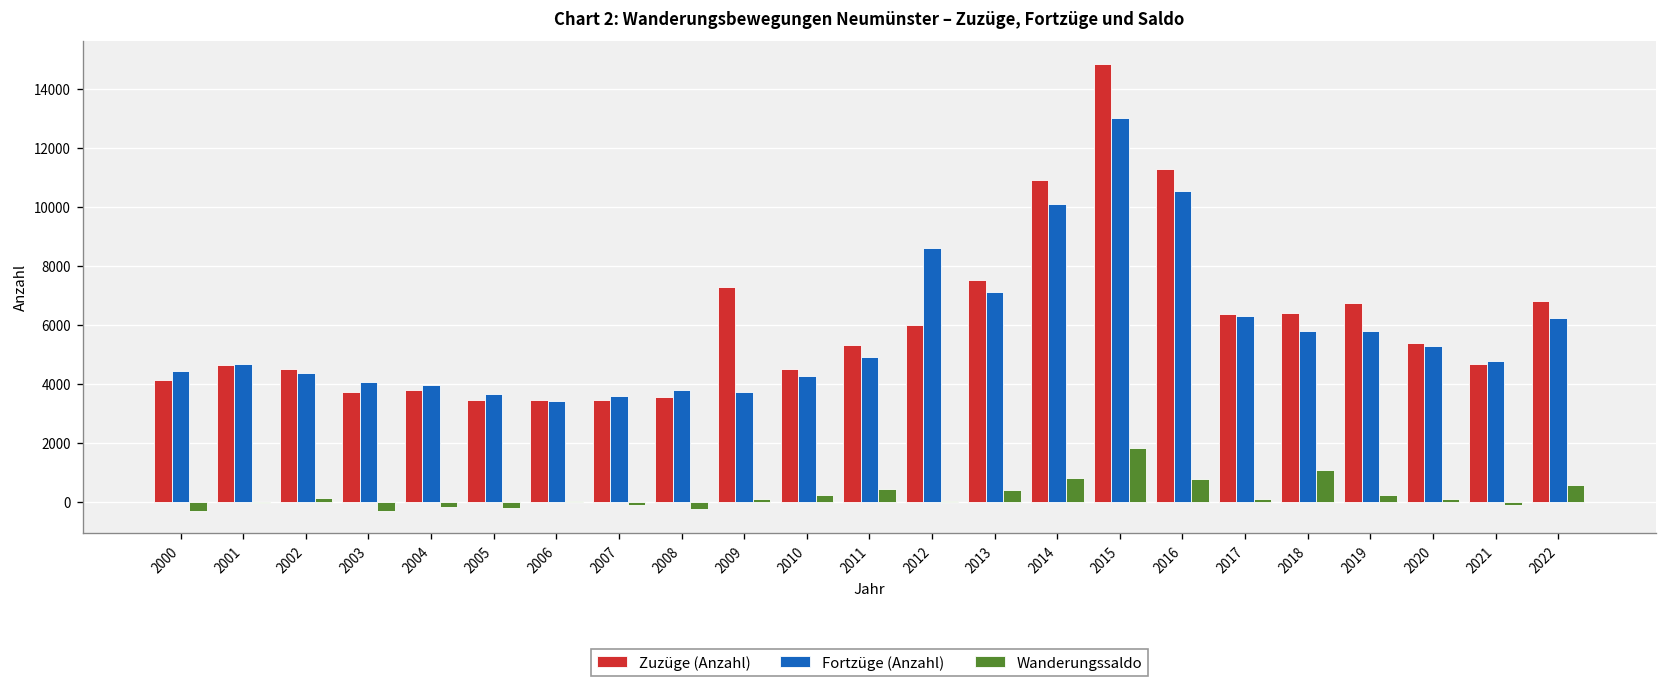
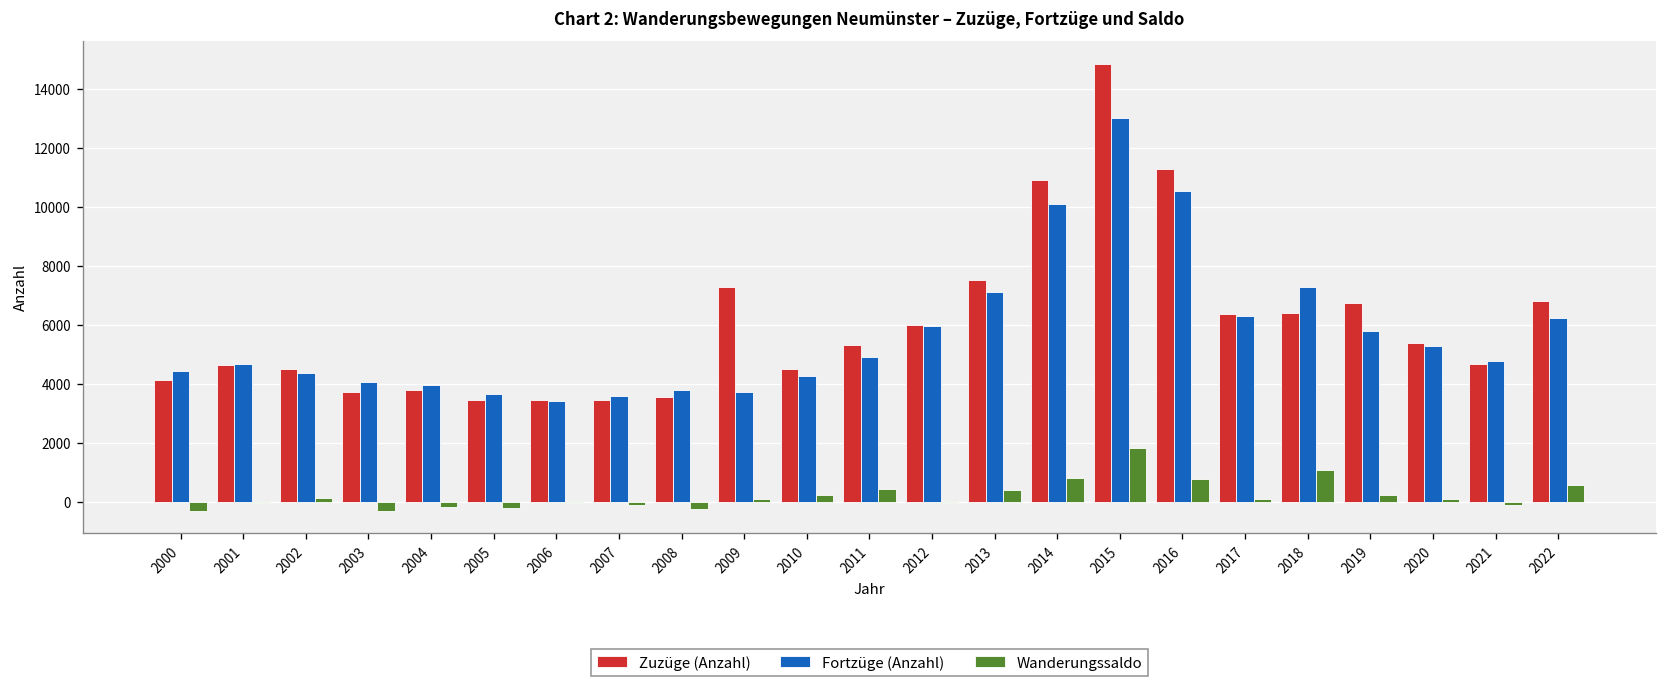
Fortzüge (Anzahl), 2012: 8600 -> 5900
Fortzüge (Anzahl), 2018: 5800 -> 7300
